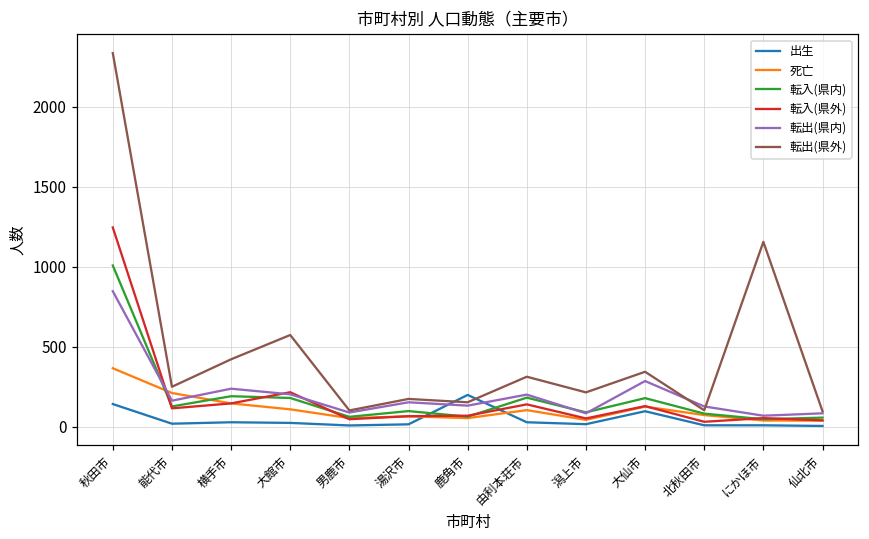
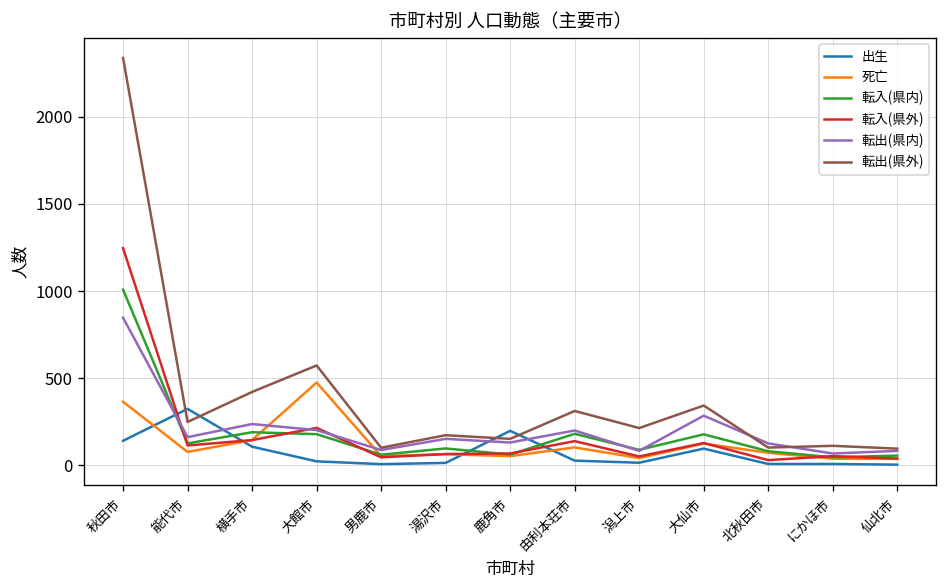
出生, 能代市: 20 -> 320
死亡, 能代市: 210 -> 80
出生, 横手市: 30 -> 110
死亡, 大館市: 110 -> 480
転出(県外), にかほ市: 1160 -> 110
